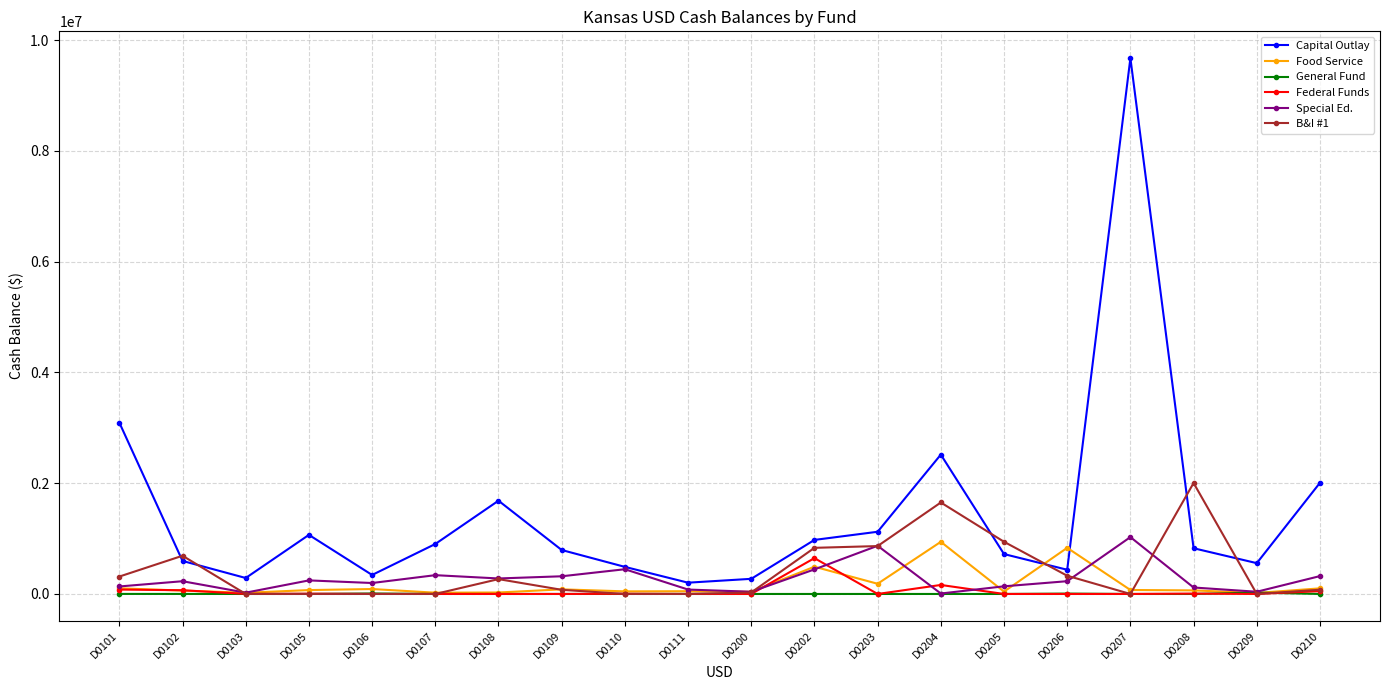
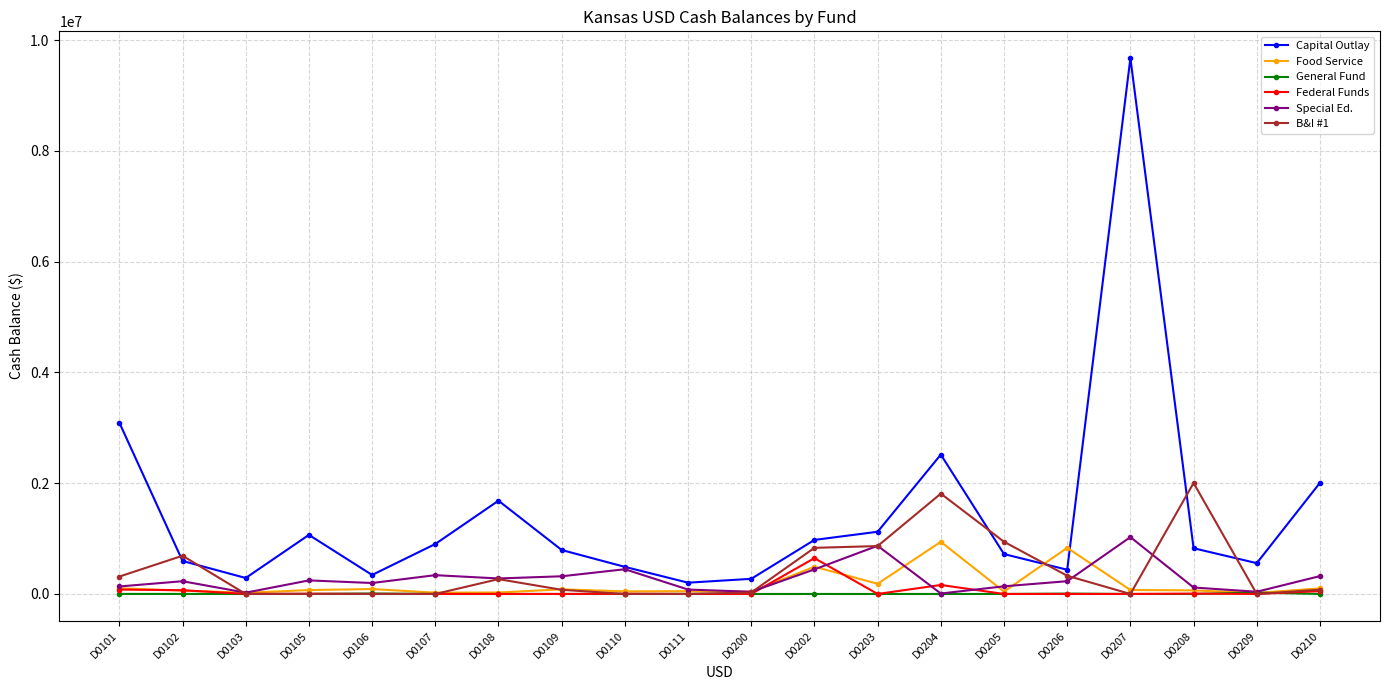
B&I #1, D0204: 1700000 -> 1800000
